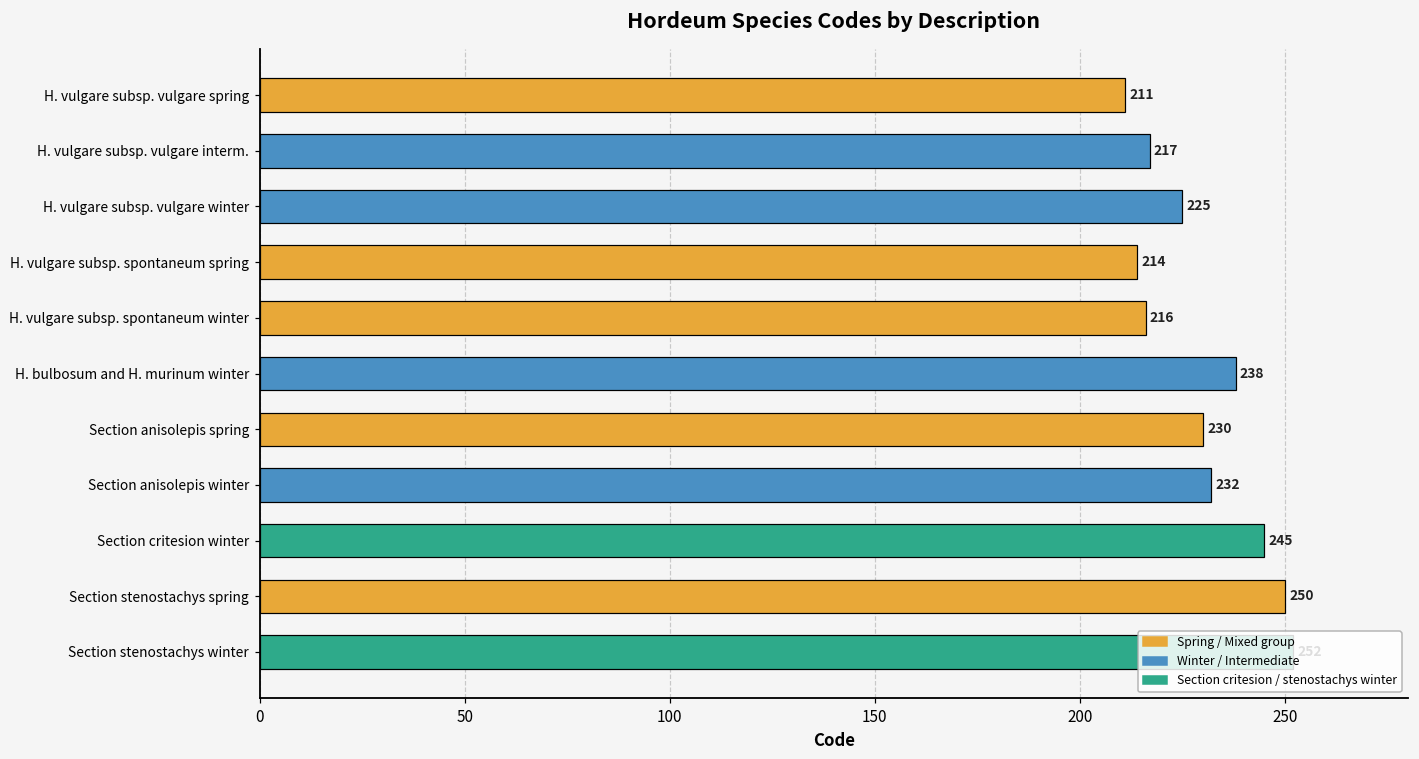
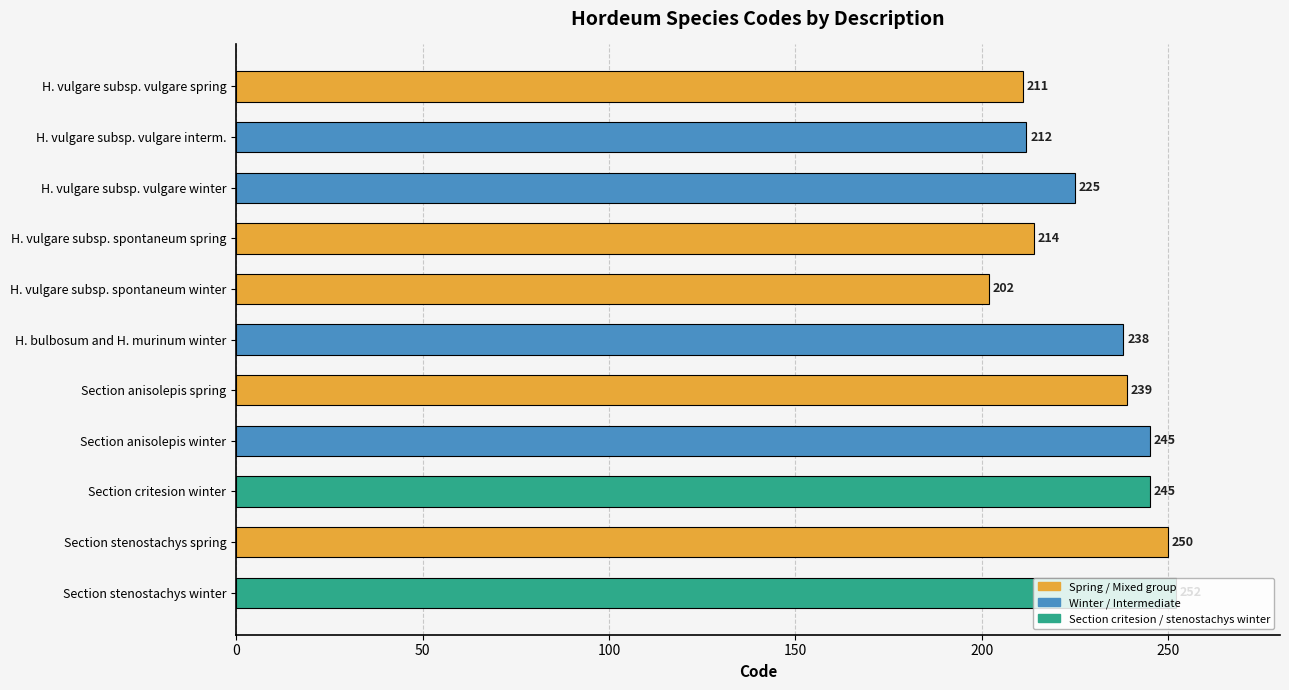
H. vulgare subsp. vulgare interm.: 217 -> 212
H. vulgare subsp. spontaneum winter: 216 -> 202
Section anisolepis spring: 230 -> 239
Section anisolepis winter: 232 -> 245
